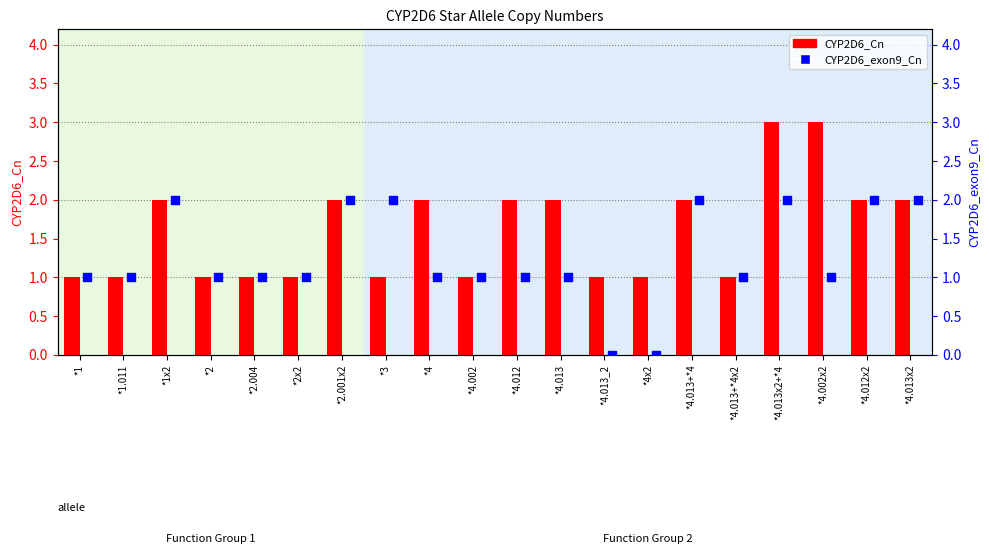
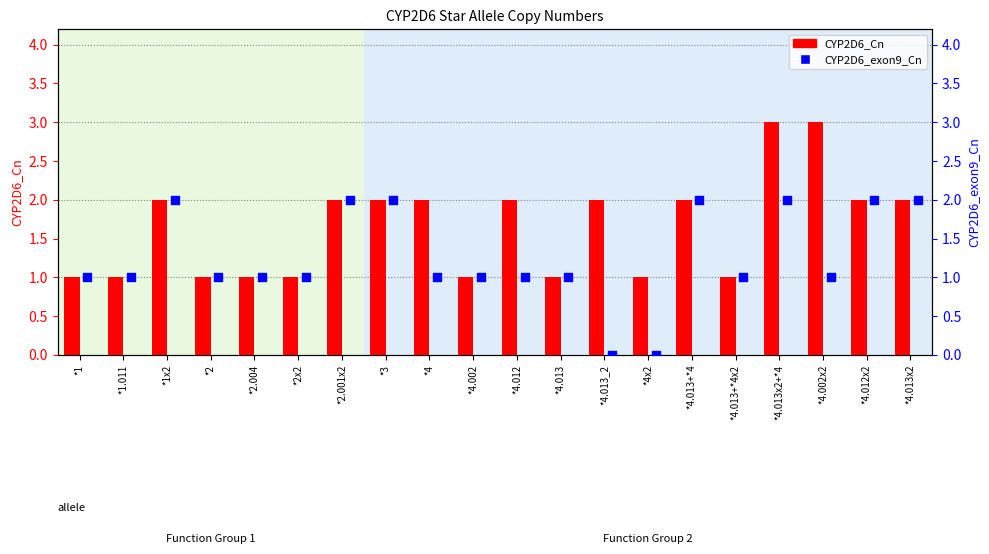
CYP2D6_Cn, *3: 1 -> 2
CYP2D6_Cn, *4.013: 2 -> 1
CYP2D6_Cn, *4.013_2: 1 -> 2
